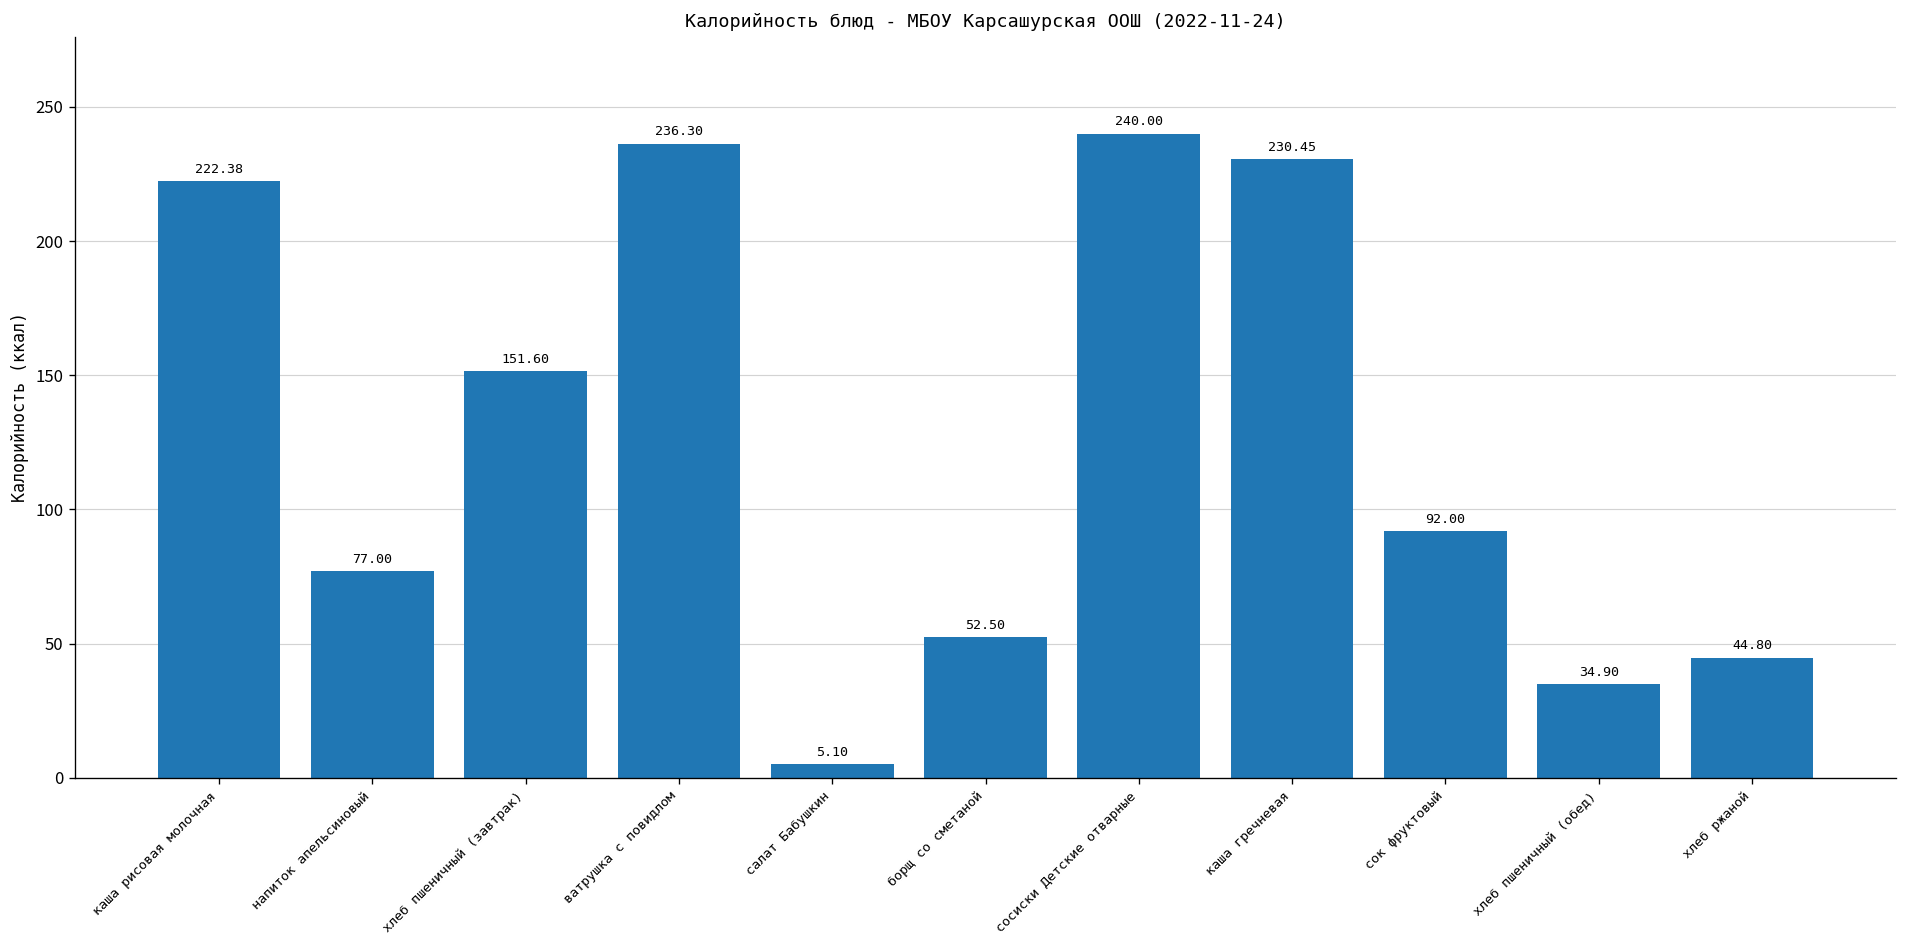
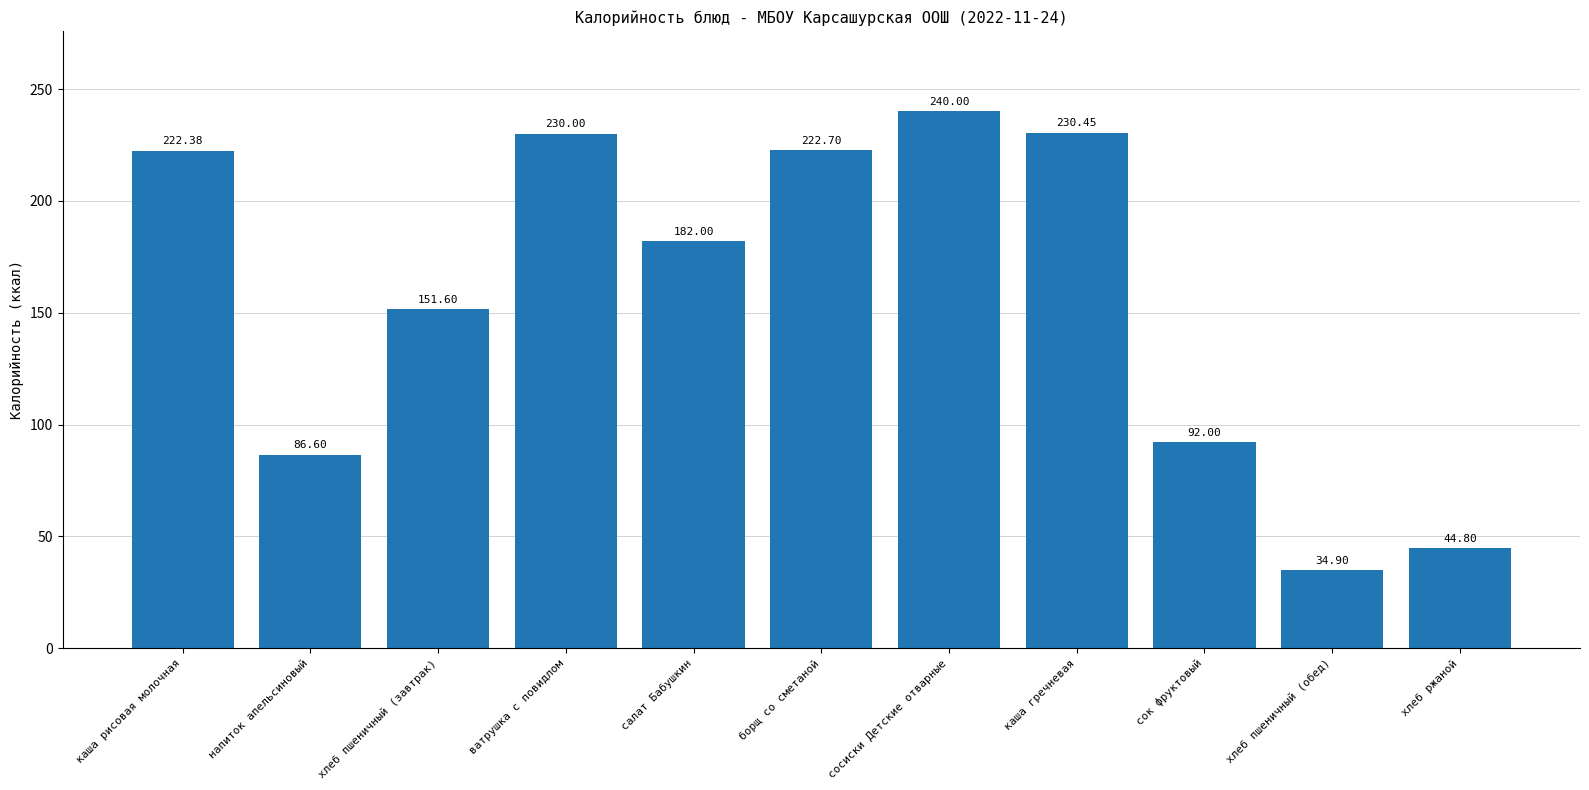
напиток апельсиновый: 77.00 -> 86.60
ватрушка с повидлом: 236.30 -> 230.00
салат Бабушкин: 5.10 -> 182.00
борщ со сметаной: 52.50 -> 222.70
